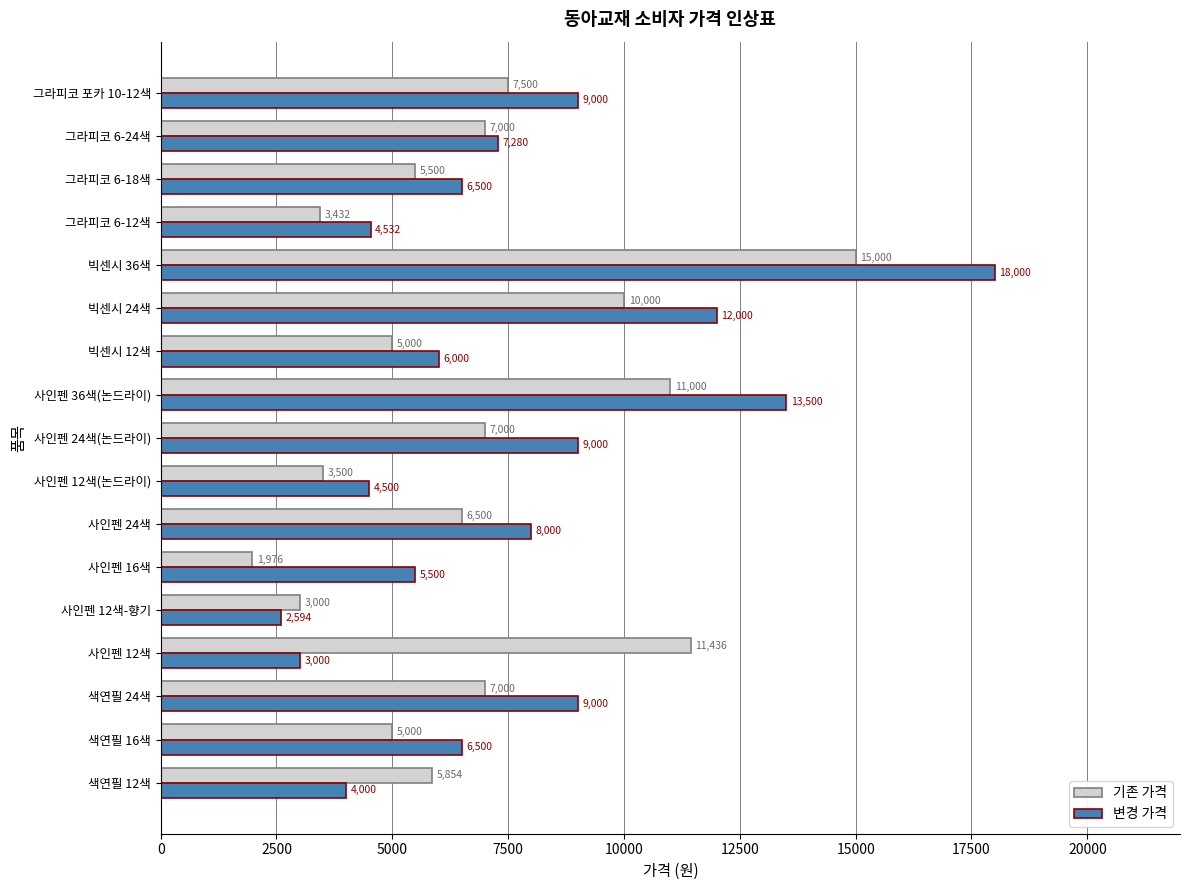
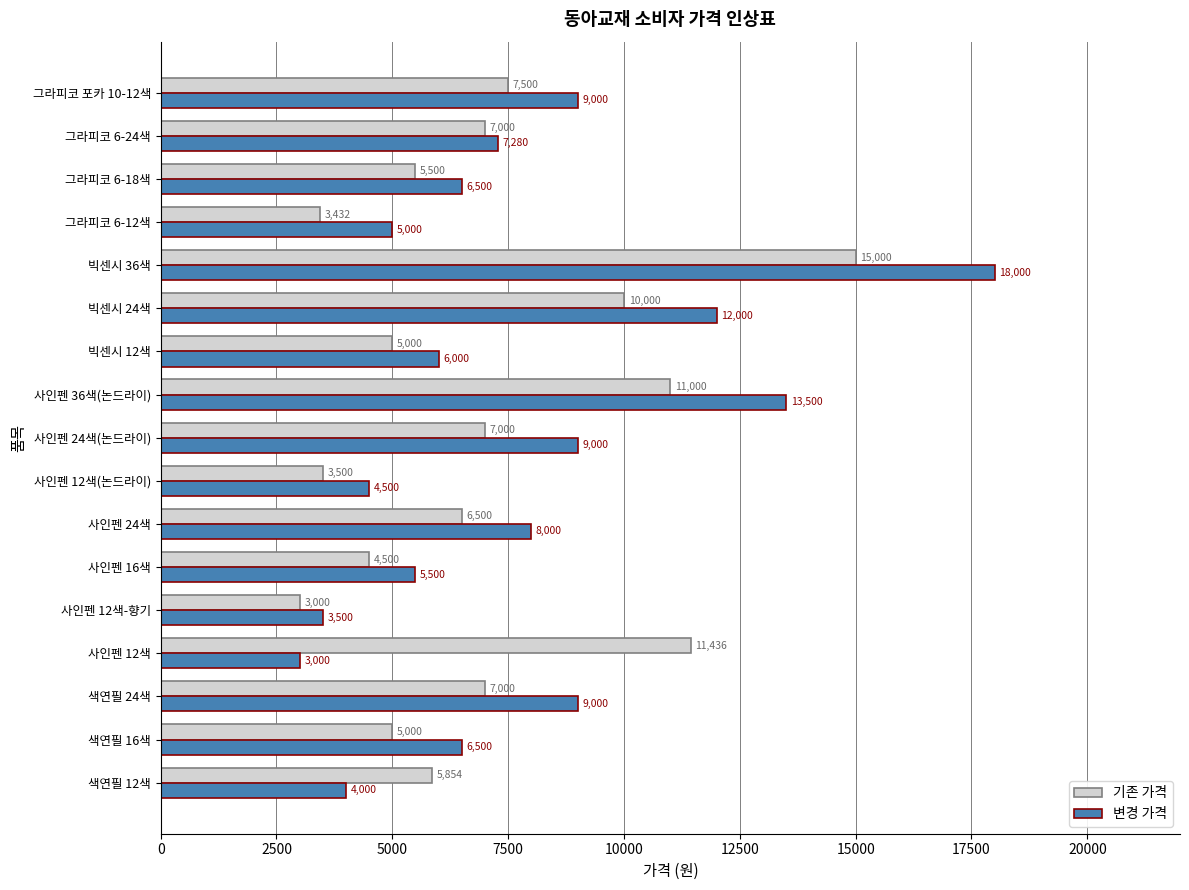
변경 가격, 그라피코 6-12색: 4,532 -> 5,000
기존 가격, 사인펜 16색: 1,976 -> 4,500
변경 가격, 사인펜 12색-향기: 2,594 -> 3,500
